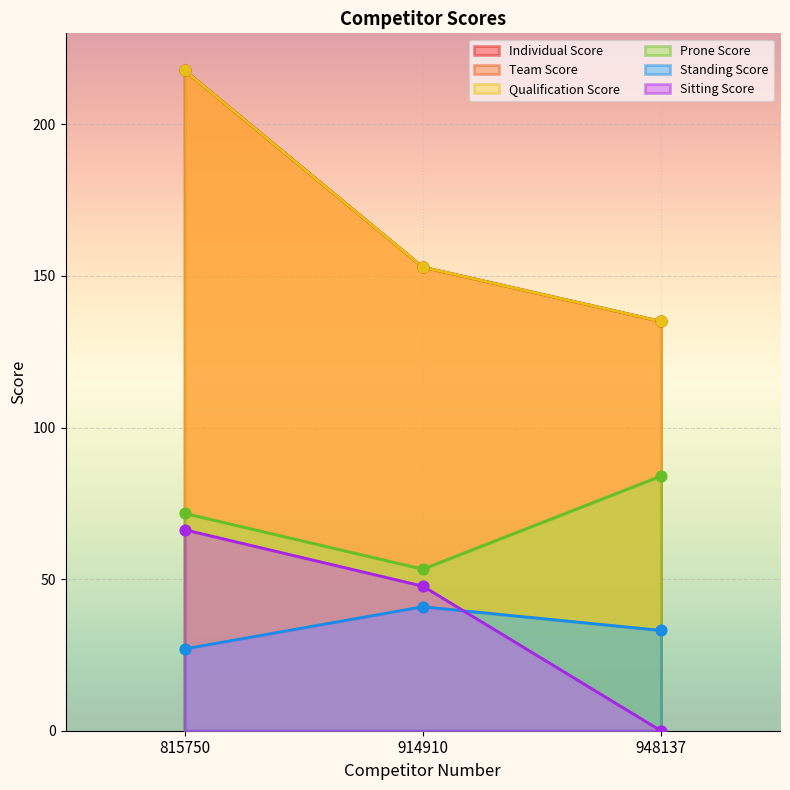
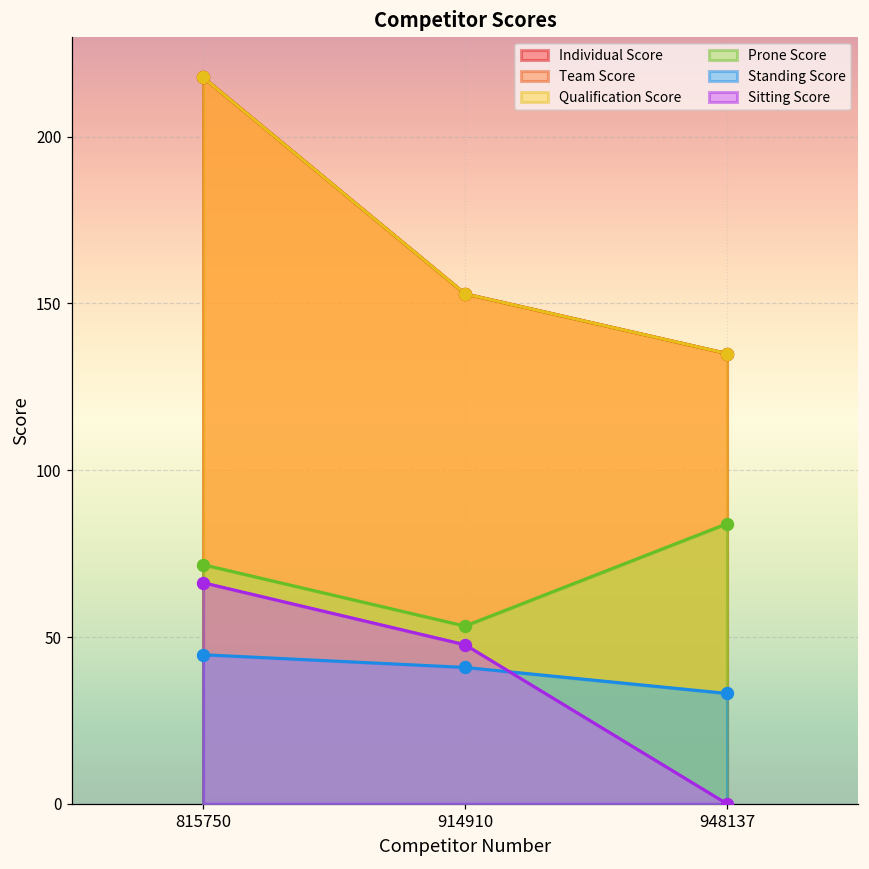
Standing Score, 815750: 27 -> 45
